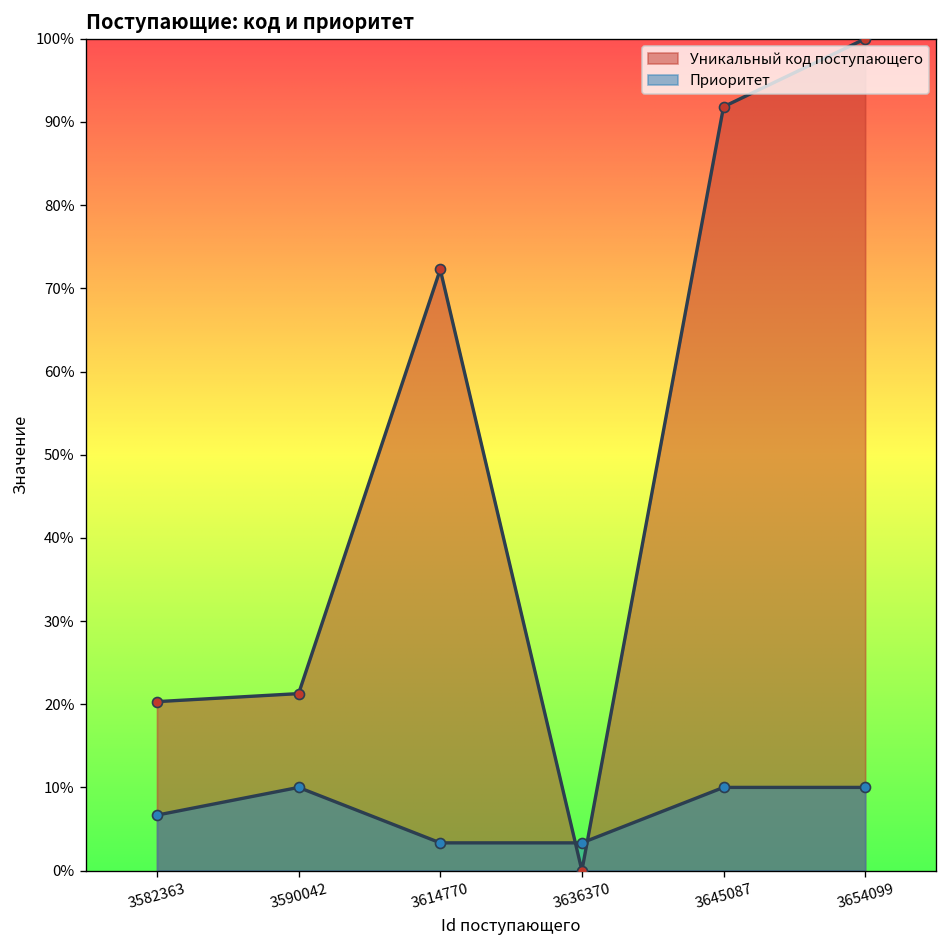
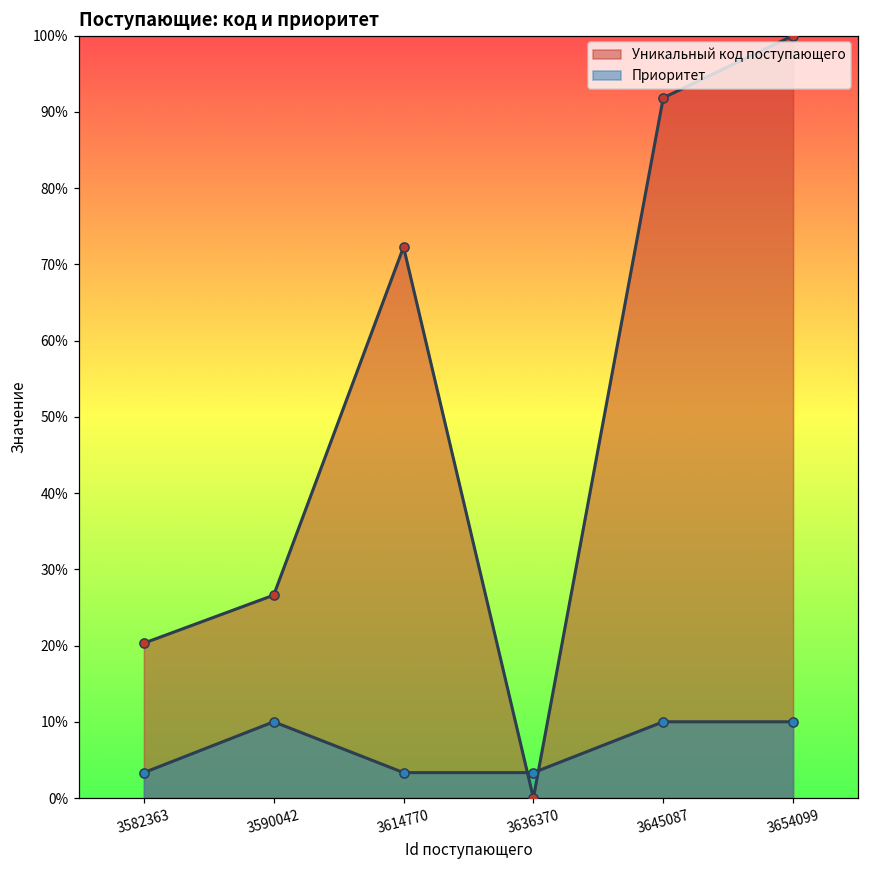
Приоритет, 3582363: 7% -> 3%
Уникальный код поступающего, 3590042: 21% -> 27%
